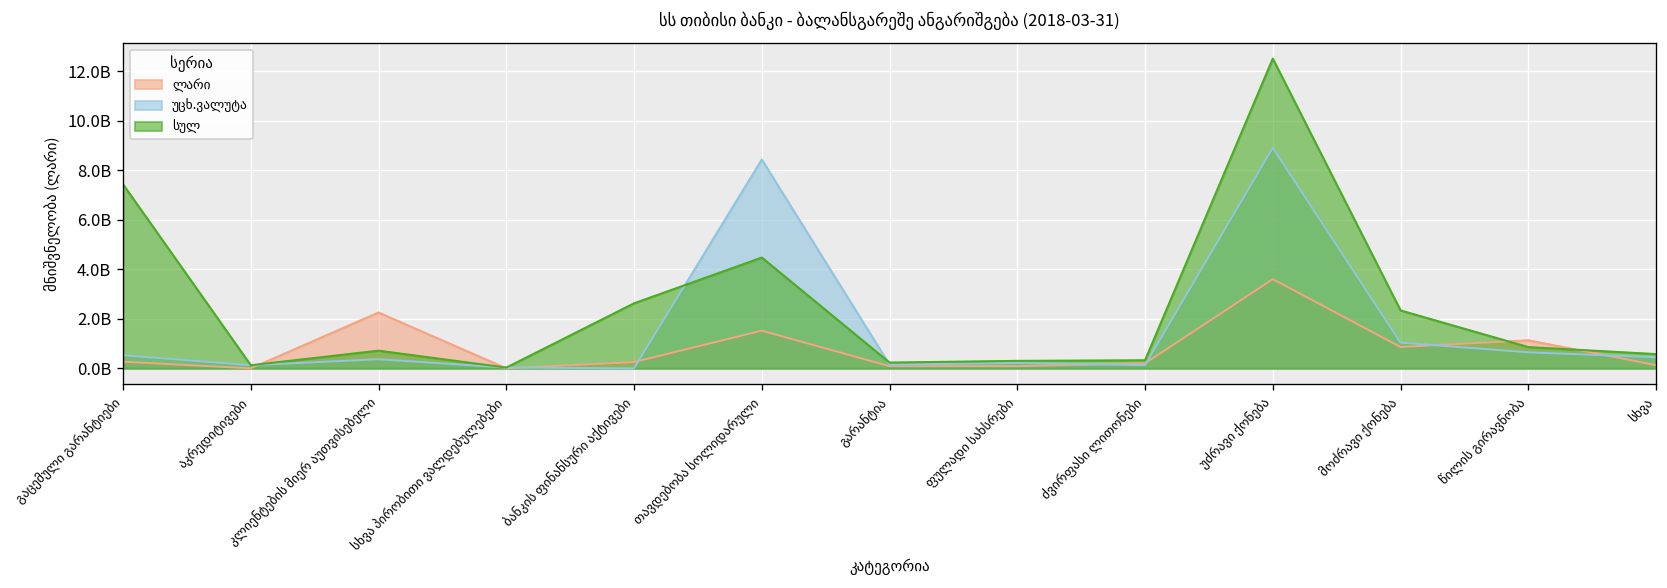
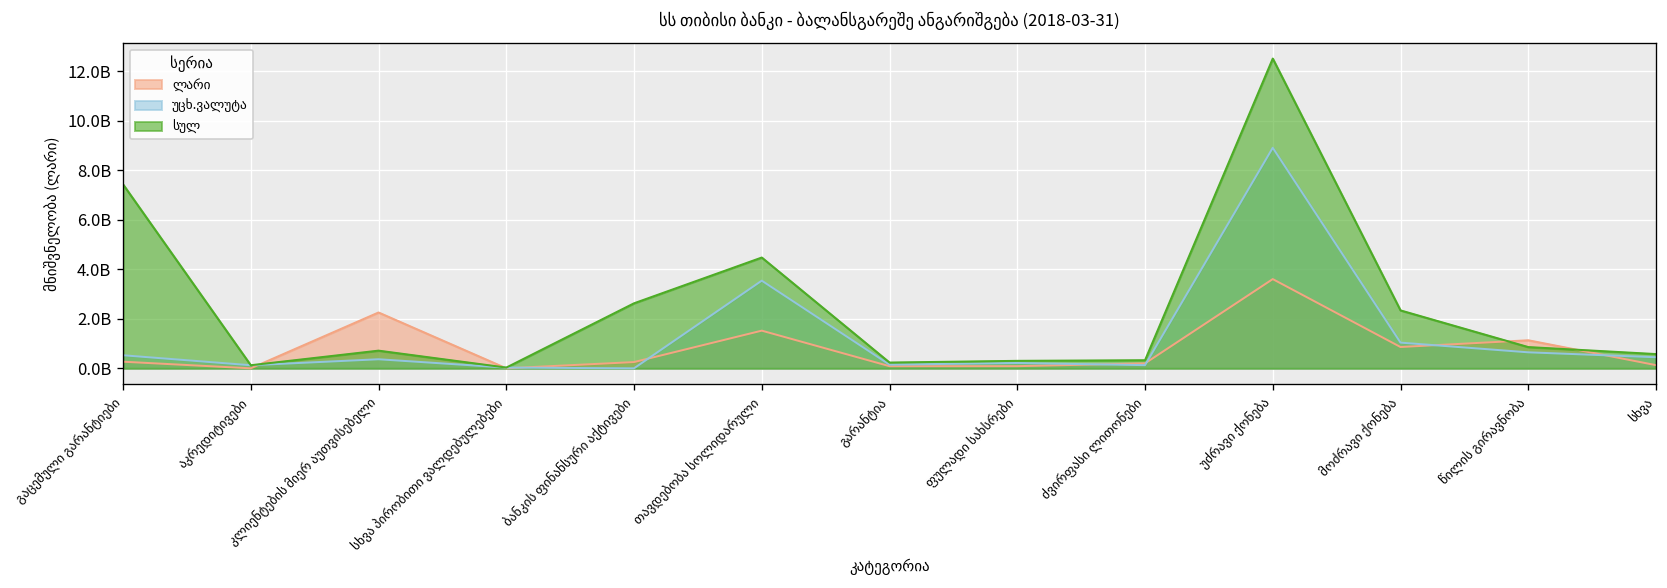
უცხ.ვალუტა, თავდებობა სოლიდარული: 8400000000 -> 3500000000
